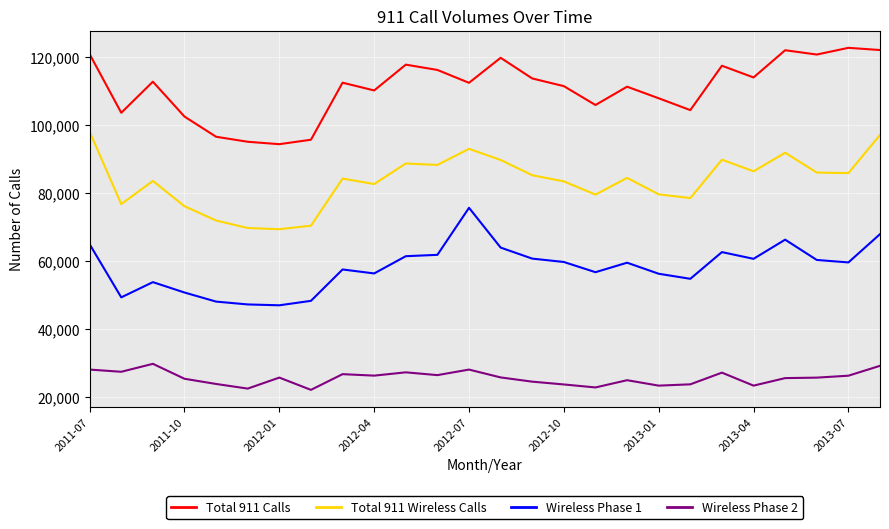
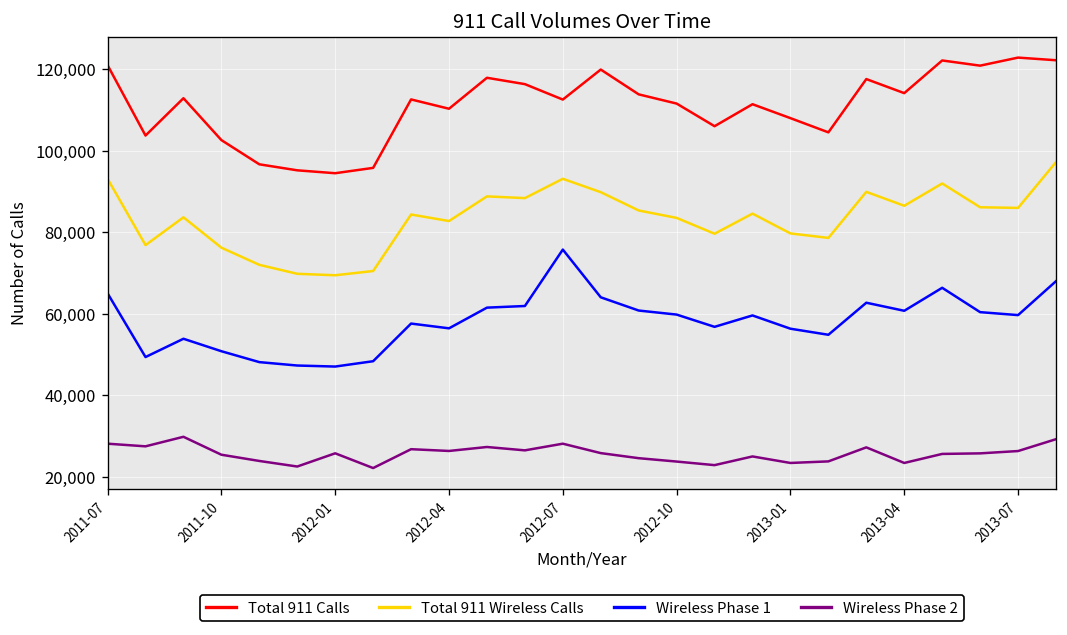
Total 911 Wireless Calls, 2011-07: 98,000 -> 93,000
